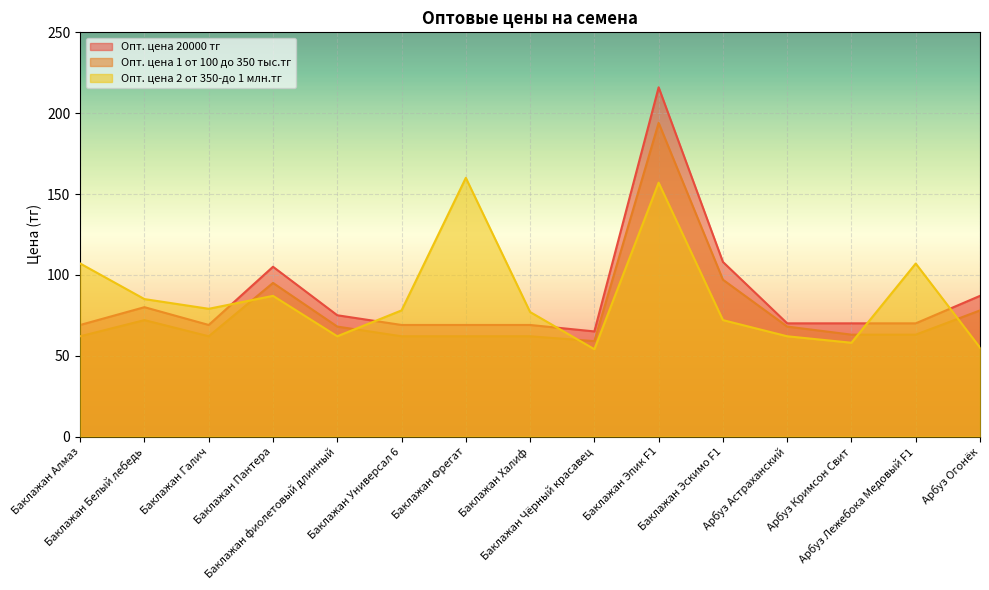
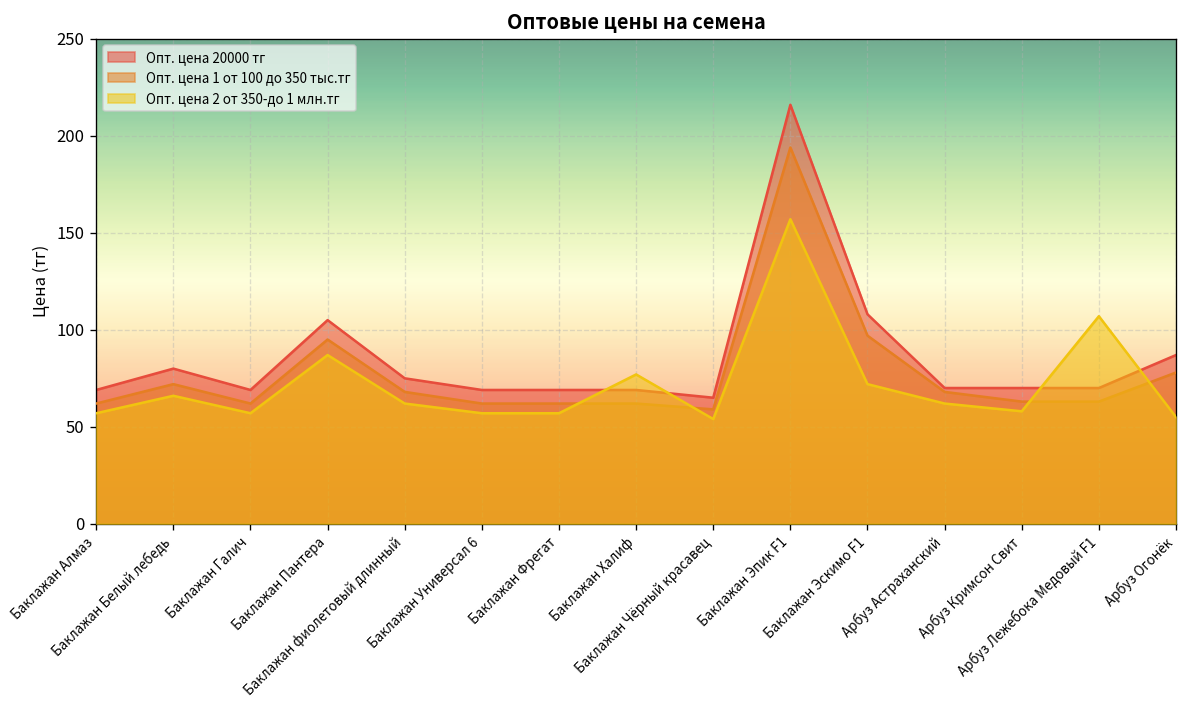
Опт. цена 2 от 350-до 1 млн.тг, Баклажан Алмаз: 107 -> 57
Опт. цена 2 от 350-до 1 млн.тг, Баклажан Белый лебедь: 85 -> 66
Опт. цена 2 от 350-до 1 млн.тг, Баклажан Галич: 79 -> 57
Опт. цена 2 от 350-до 1 млн.тг, Баклажан Универсал 6: 78 -> 57
Опт. цена 2 от 350-до 1 млн.тг, Баклажан Фрегат: 160 -> 57
